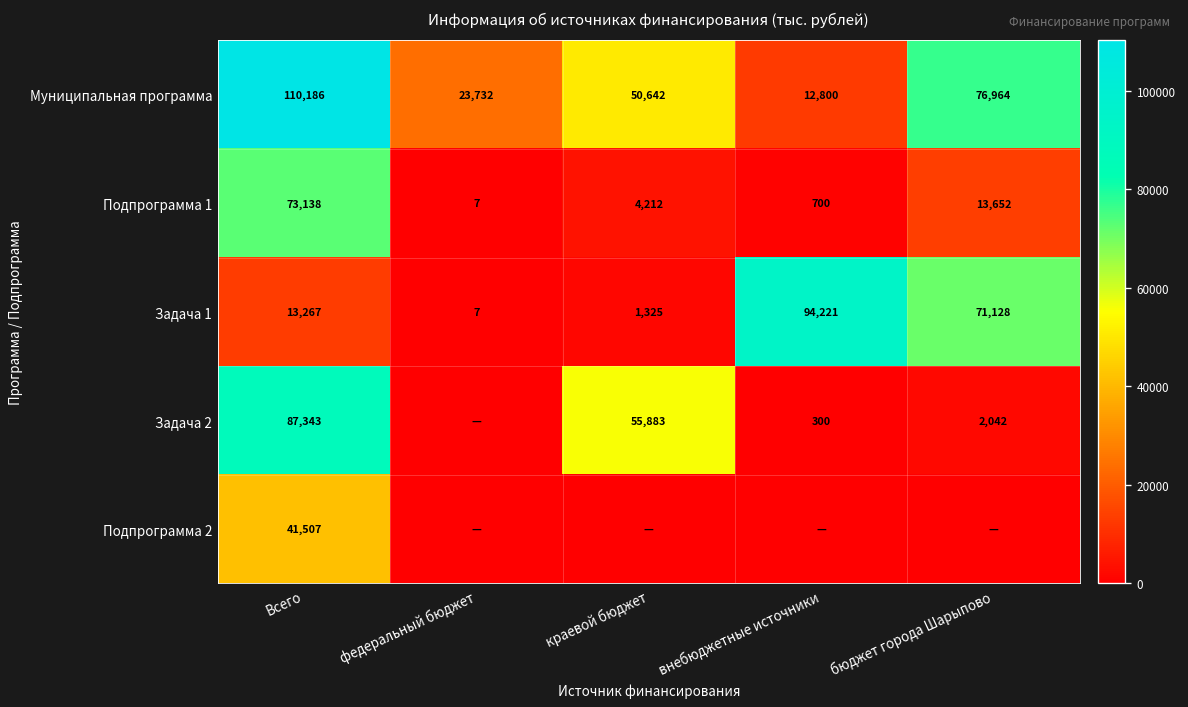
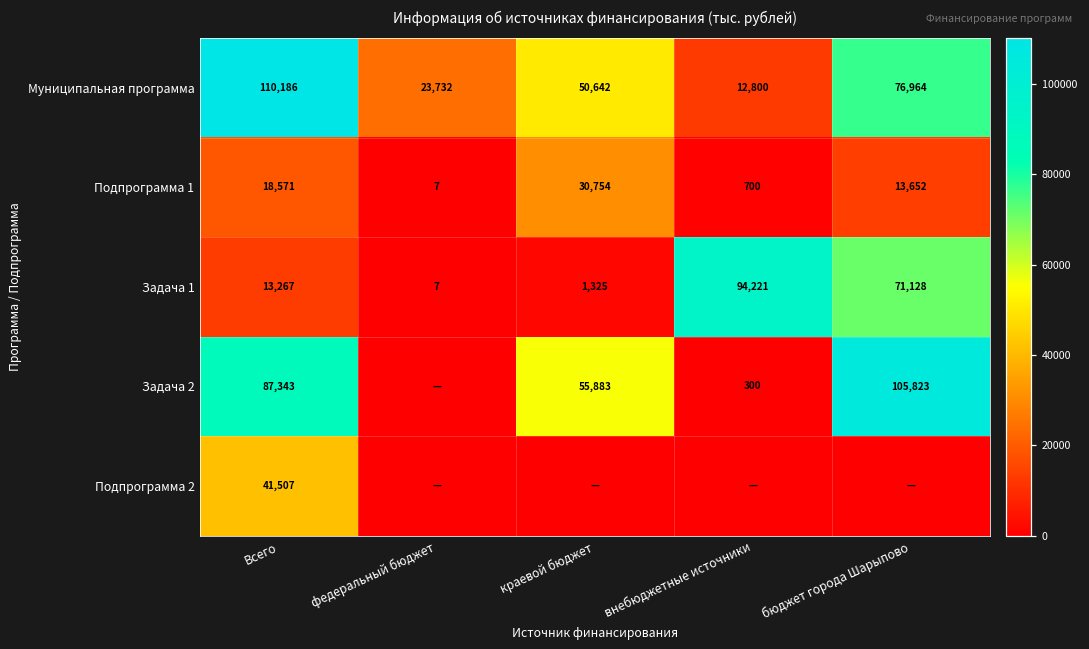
Подпрограмма 1, Всего: 73,138 -> 18,571
Подпрограмма 1, краевой бюджет: 4,212 -> 30,754
Задача 2, бюджет города Шарыпово: 2,042 -> 105,823
